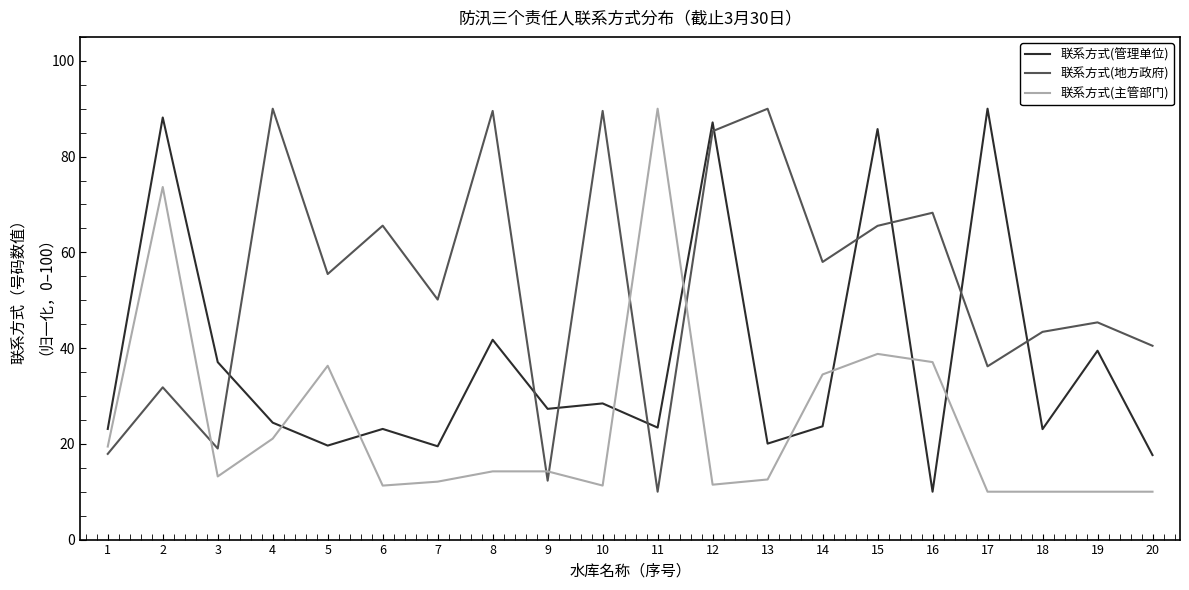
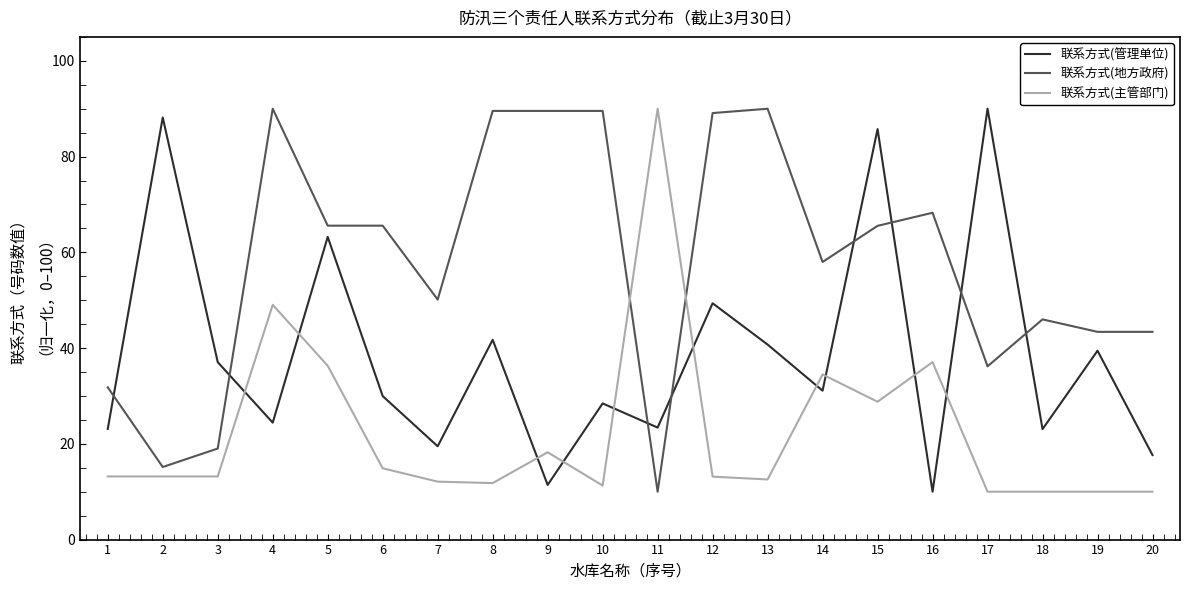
联系方式(地方政府), 1: 18 -> 32
联系方式(主管部门), 1: 19 -> 13
联系方式(地方政府), 2: 32 -> 15
联系方式(主管部门), 2: 74 -> 13
联系方式(主管部门), 4: 21 -> 49
联系方式(管理单位), 5: 20 -> 63
联系方式(地方政府), 5: 55 -> 66
联系方式(管理单位), 6: 23 -> 30
联系方式(主管部门), 6: 11 -> 15
联系方式(主管部门), 8: 14 -> 12
联系方式(管理单位), 9: 27 -> 11
联系方式(地方政府), 9: 12 -> 90
联系方式(主管部门), 9: 14 -> 18
联系方式(管理单位), 12: 87 -> 49
联系方式(地方政府), 12: 85 -> 89
联系方式(主管部门), 12: 11 -> 13
联系方式(管理单位), 13: 20 -> 41
联系方式(管理单位), 14: 24 -> 31
联系方式(主管部门), 15: 39 -> 29
联系方式(地方政府), 18: 43 -> 46
联系方式(地方政府), 19: 45 -> 43
联系方式(地方政府), 20: 40 -> 43
